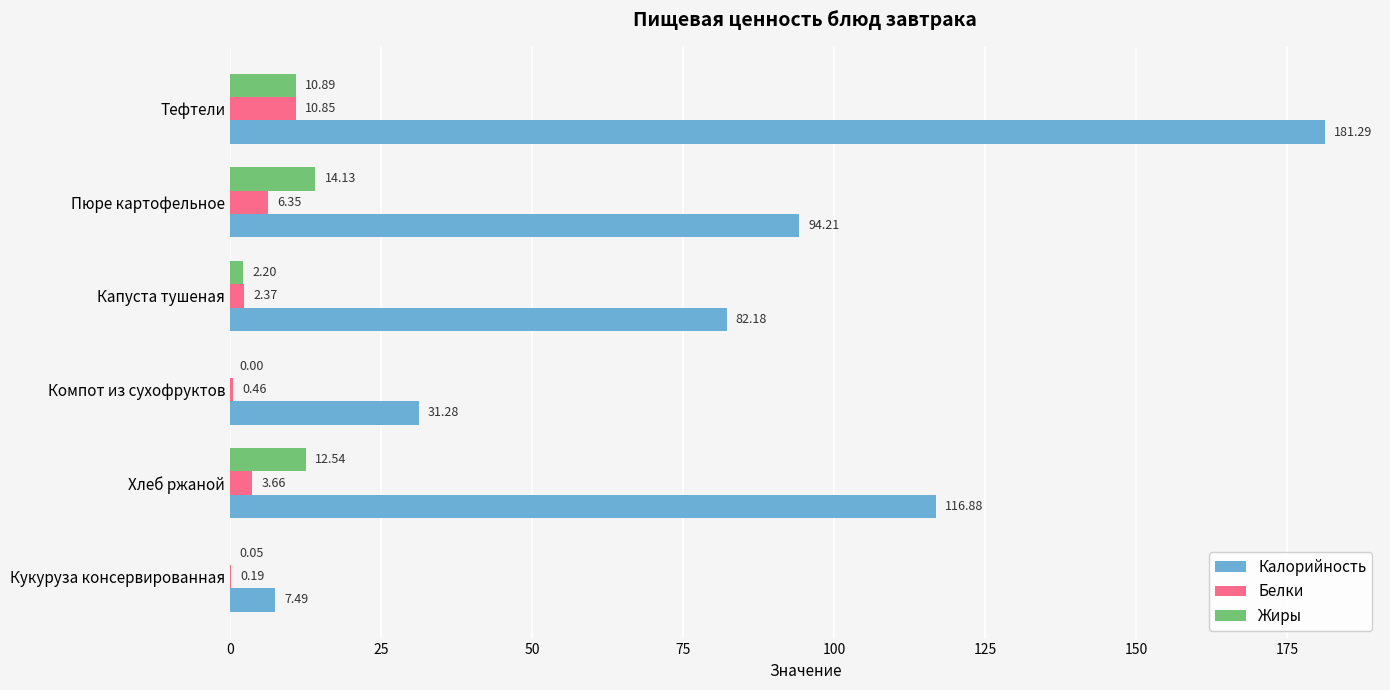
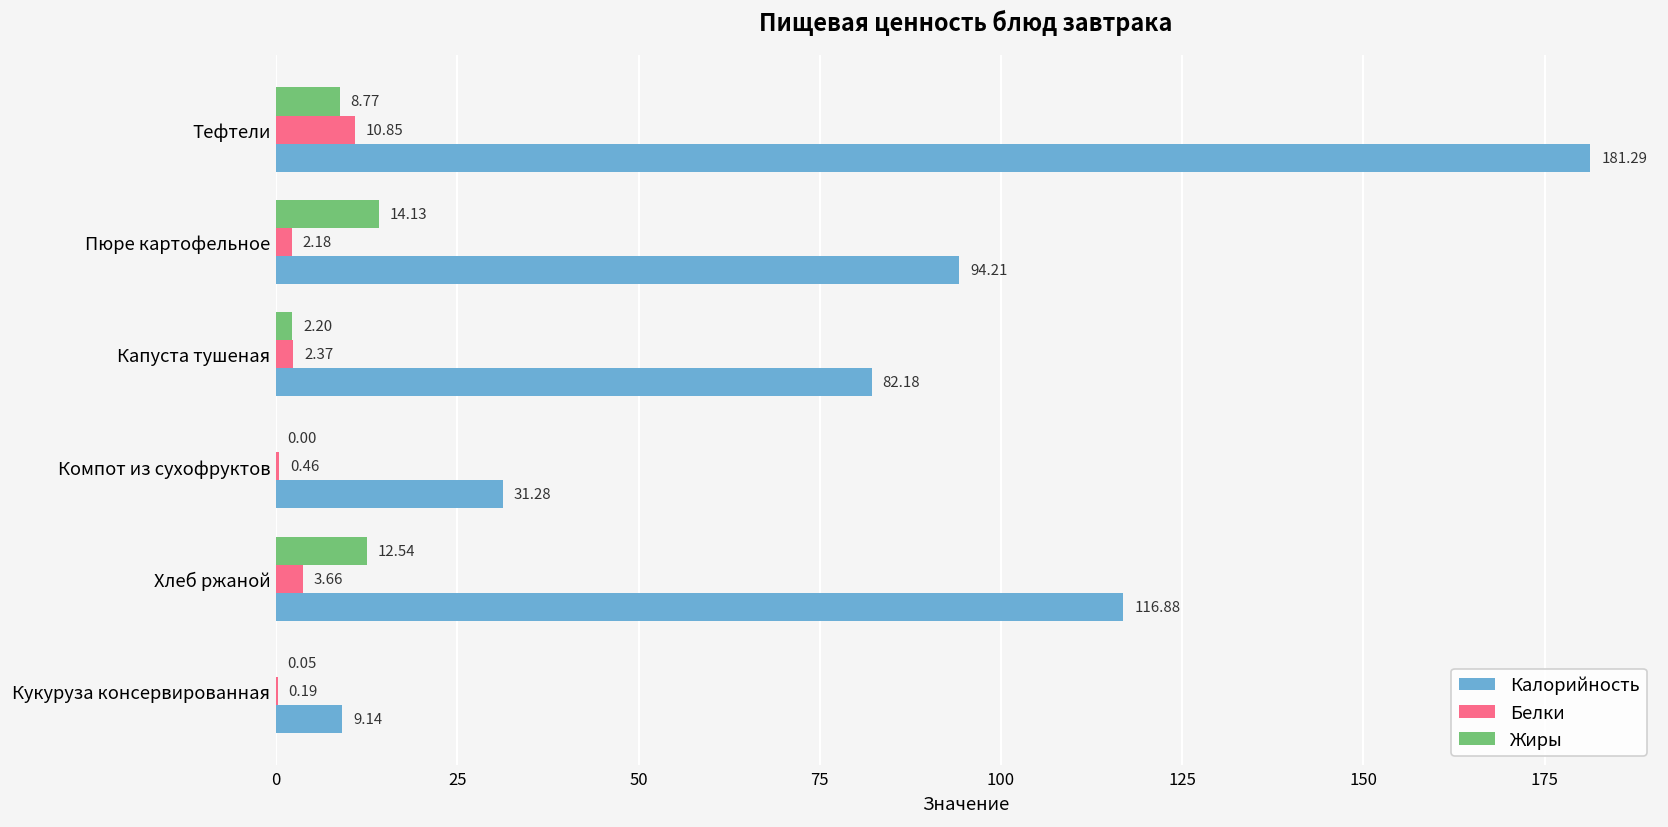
Жиры, Тефтели: 10.89 -> 8.77
Белки, Пюре картофельное: 6.35 -> 2.18
Калорийность, Кукуруза консервированная: 7.49 -> 9.14
